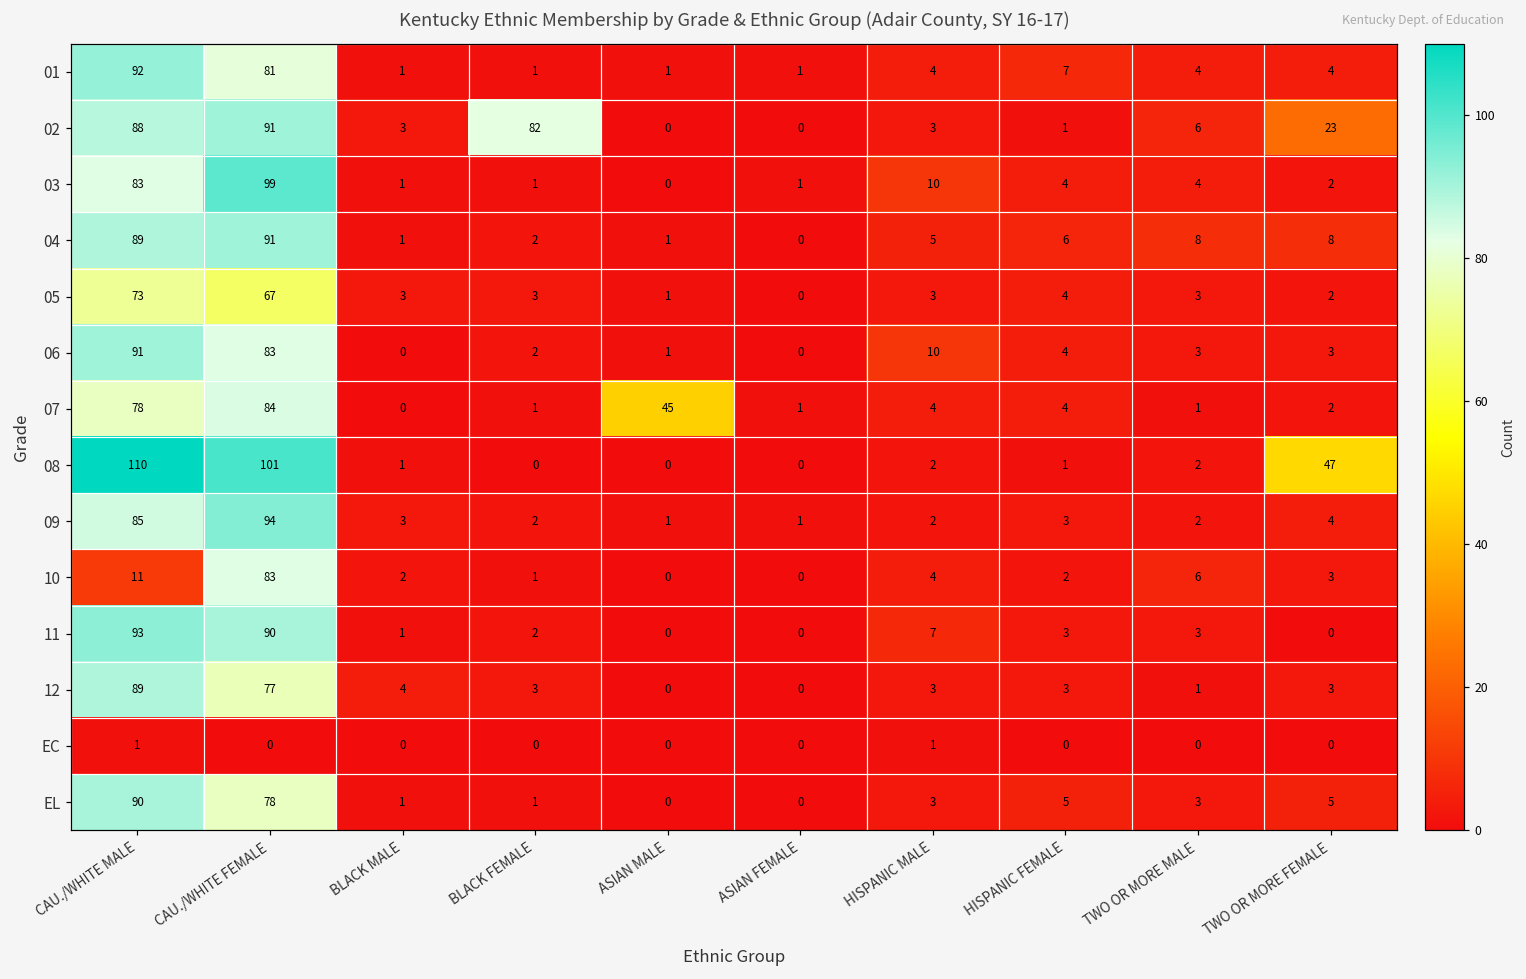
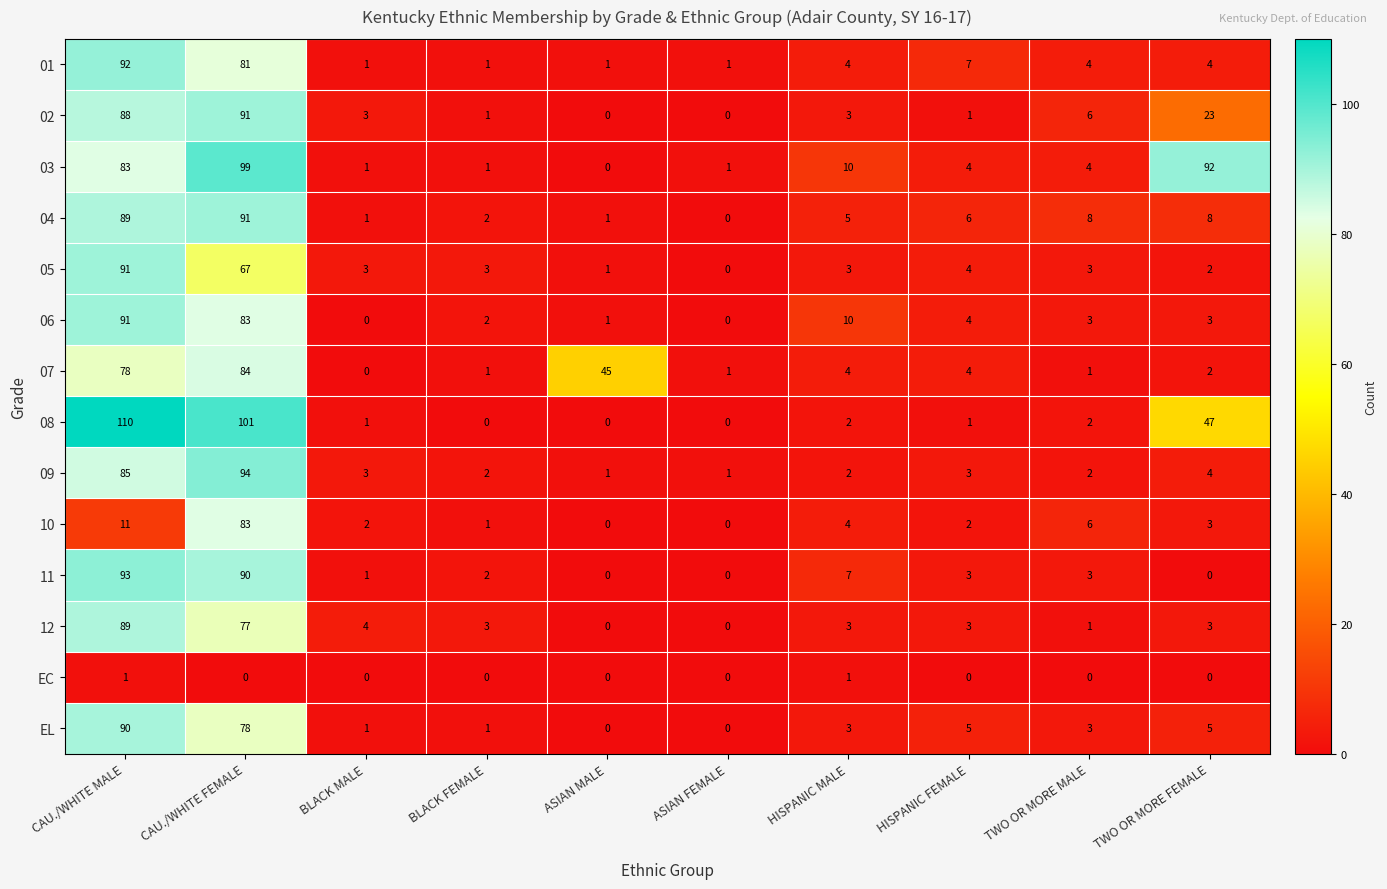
02, BLACK FEMALE: 82 -> 1
03, TWO OR MORE FEMALE: 2 -> 92
05, CAU./WHITE MALE: 73 -> 91
